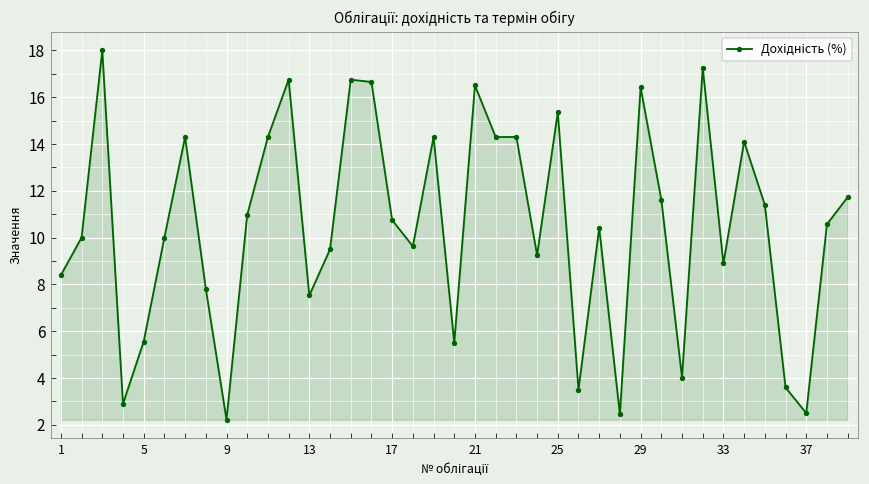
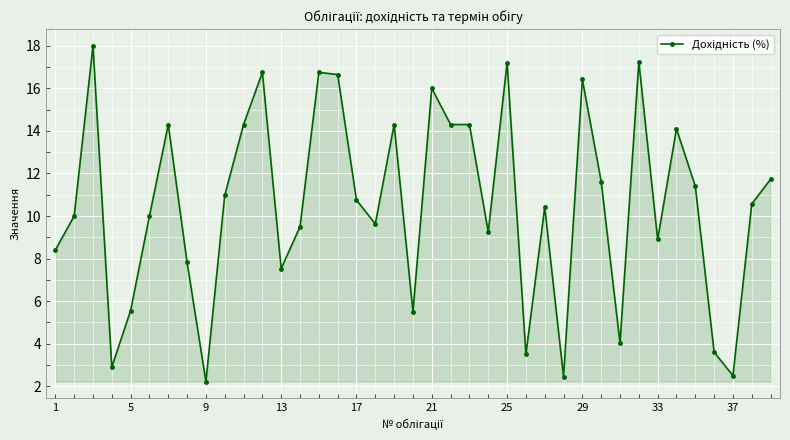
21: 16.5 -> 16.0
25: 15.4 -> 17.2
